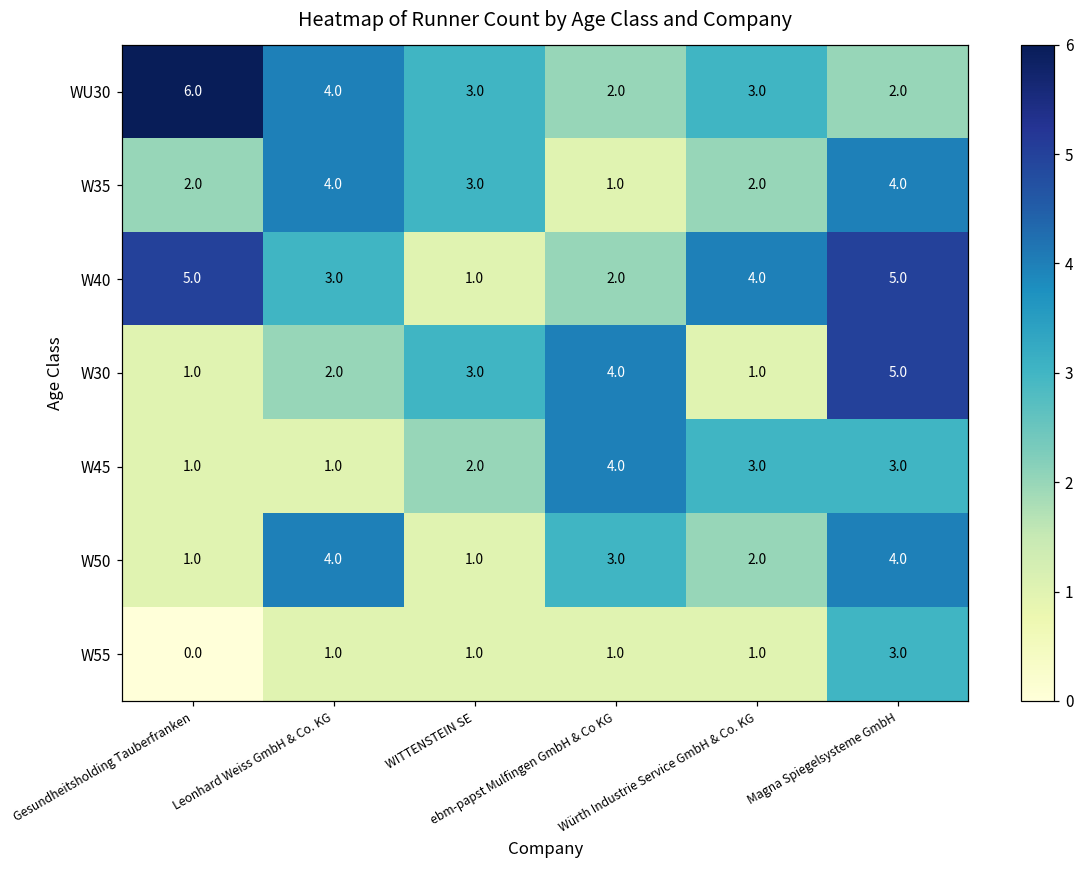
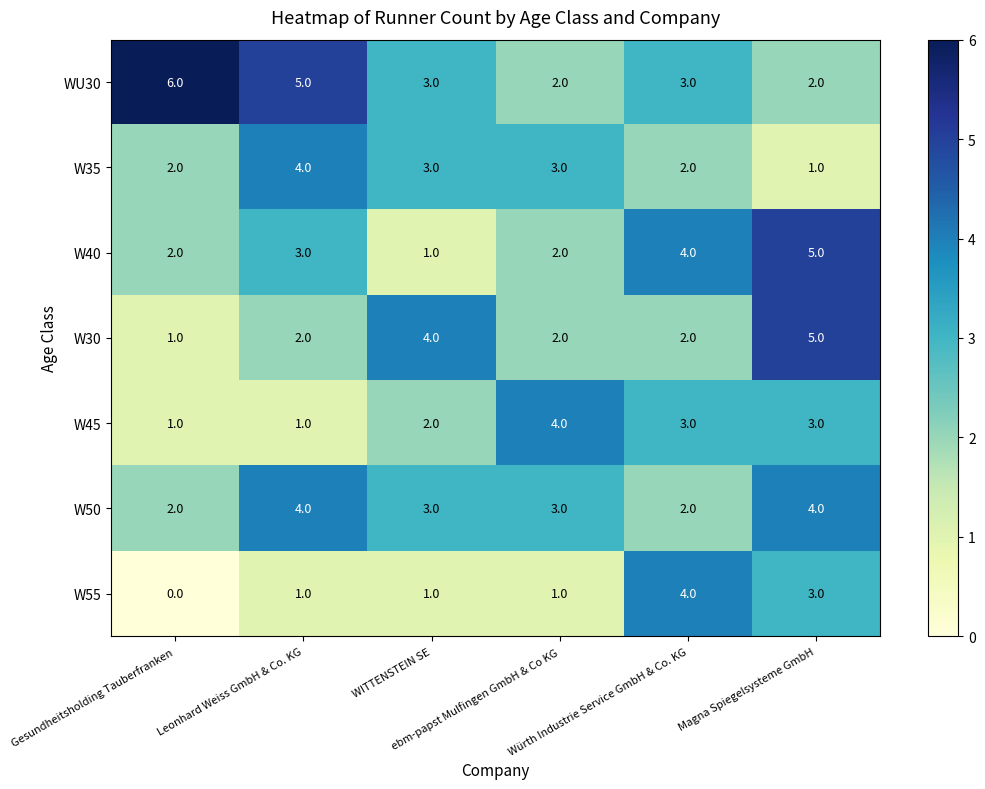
WU30, Leonhard Weiss GmbH & Co. KG: 4.0 -> 5.0
W35, ebm-papst Mulfingen GmbH & Co KG: 1.0 -> 3.0
W35, Magna Spiegelsysteme GmbH: 4.0 -> 1.0
W40, Gesundheitsholding Tauberfranken: 5.0 -> 2.0
W30, WITTENSTEIN SE: 3.0 -> 4.0
W30, ebm-papst Mulfingen GmbH & Co KG: 4.0 -> 2.0
W30, Würth Industrie Service GmbH & Co. KG: 1.0 -> 2.0
W50, Gesundheitsholding Tauberfranken: 1.0 -> 2.0
W50, WITTENSTEIN SE: 1.0 -> 3.0
W55, Würth Industrie Service GmbH & Co. KG: 1.0 -> 4.0
